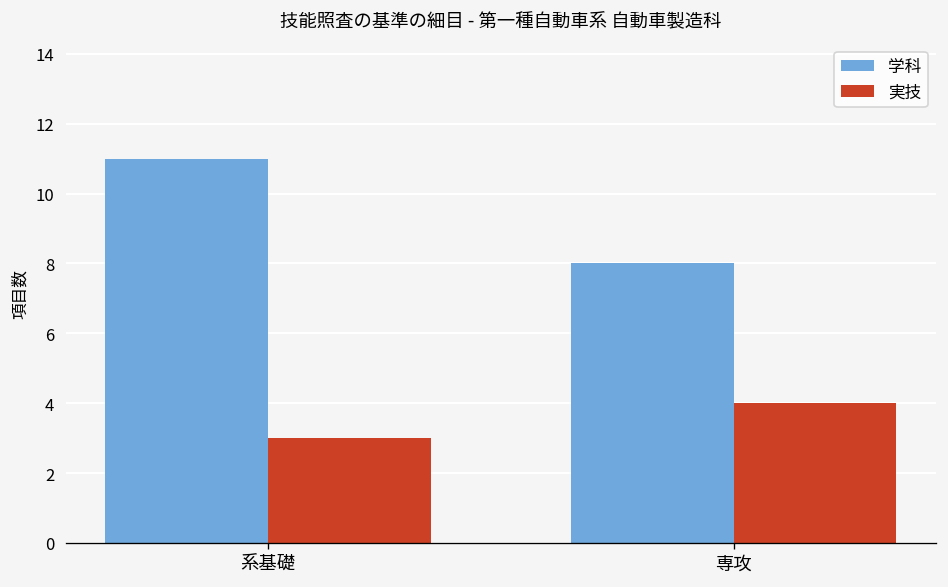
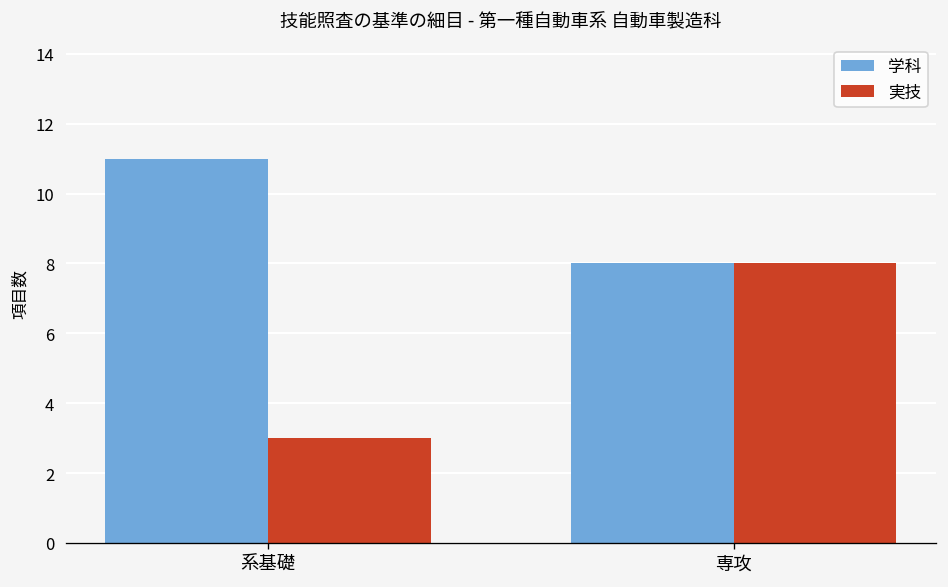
実技, 専攻: 4 -> 8
